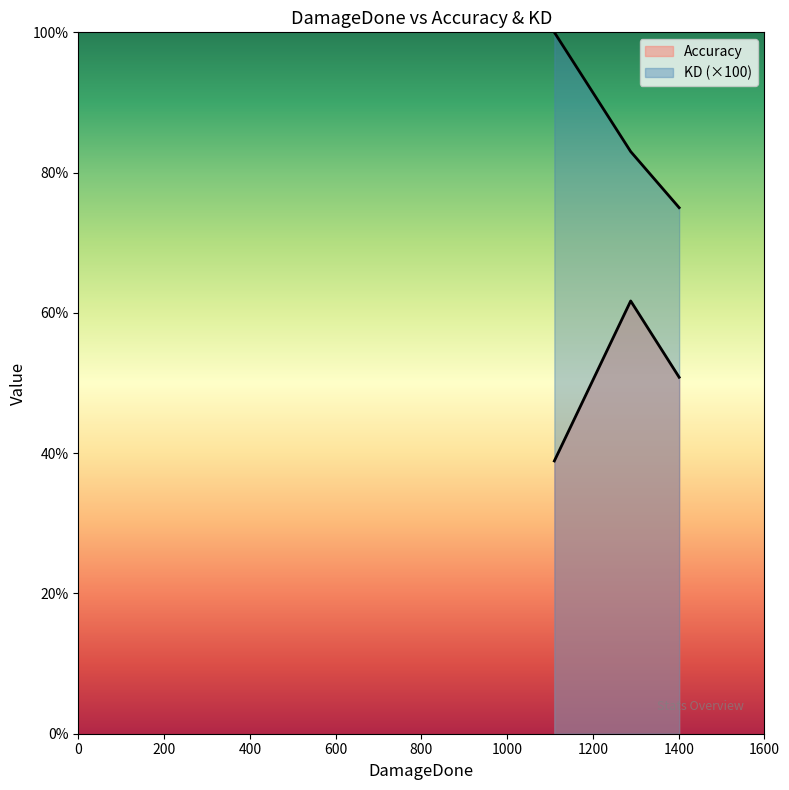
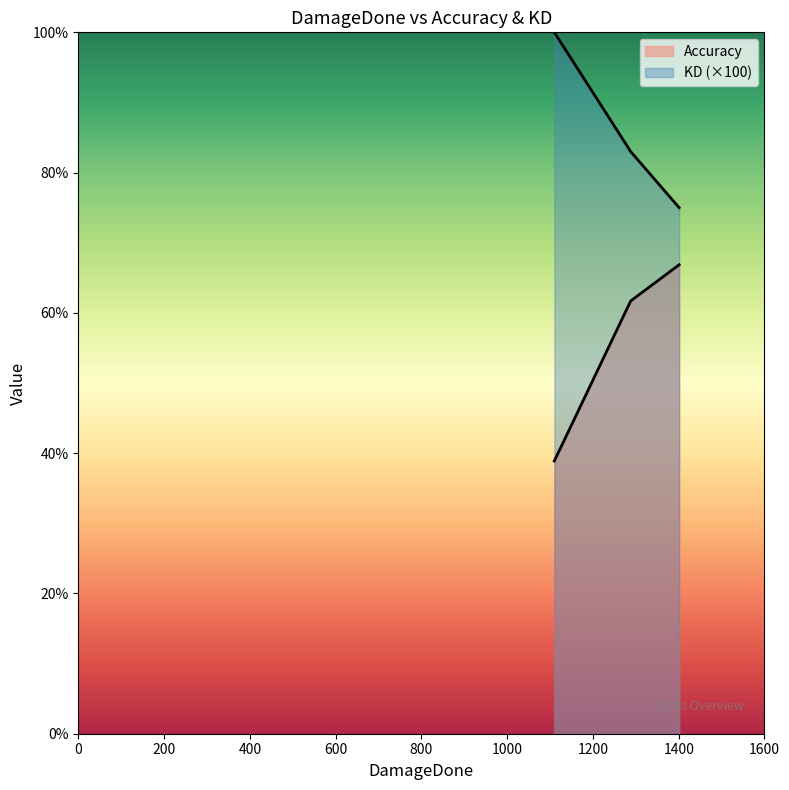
Accuracy, 1400: 51% -> 67%
